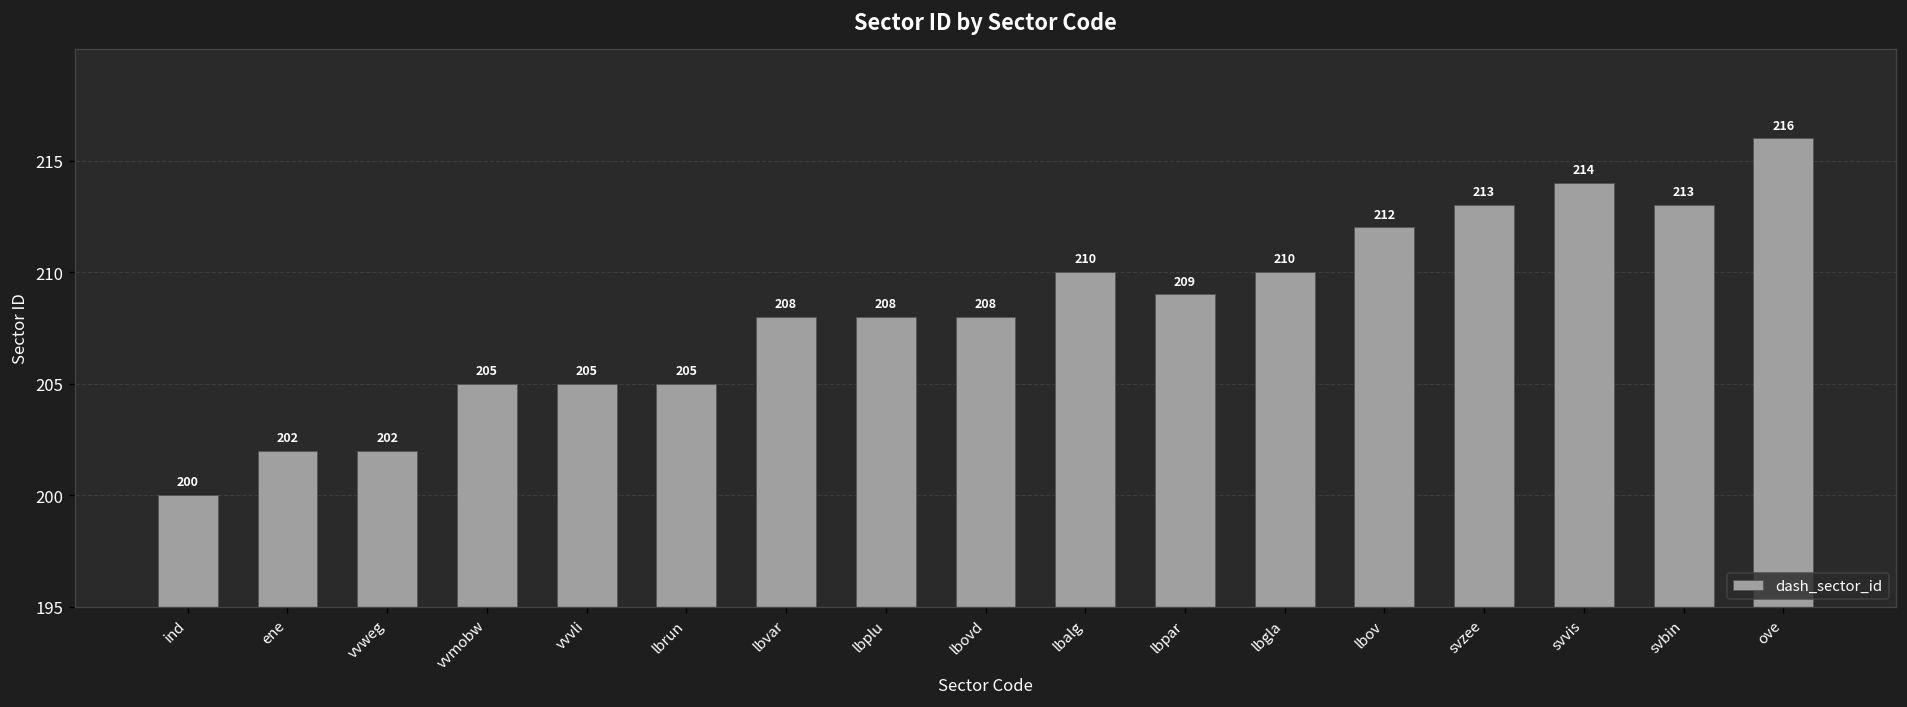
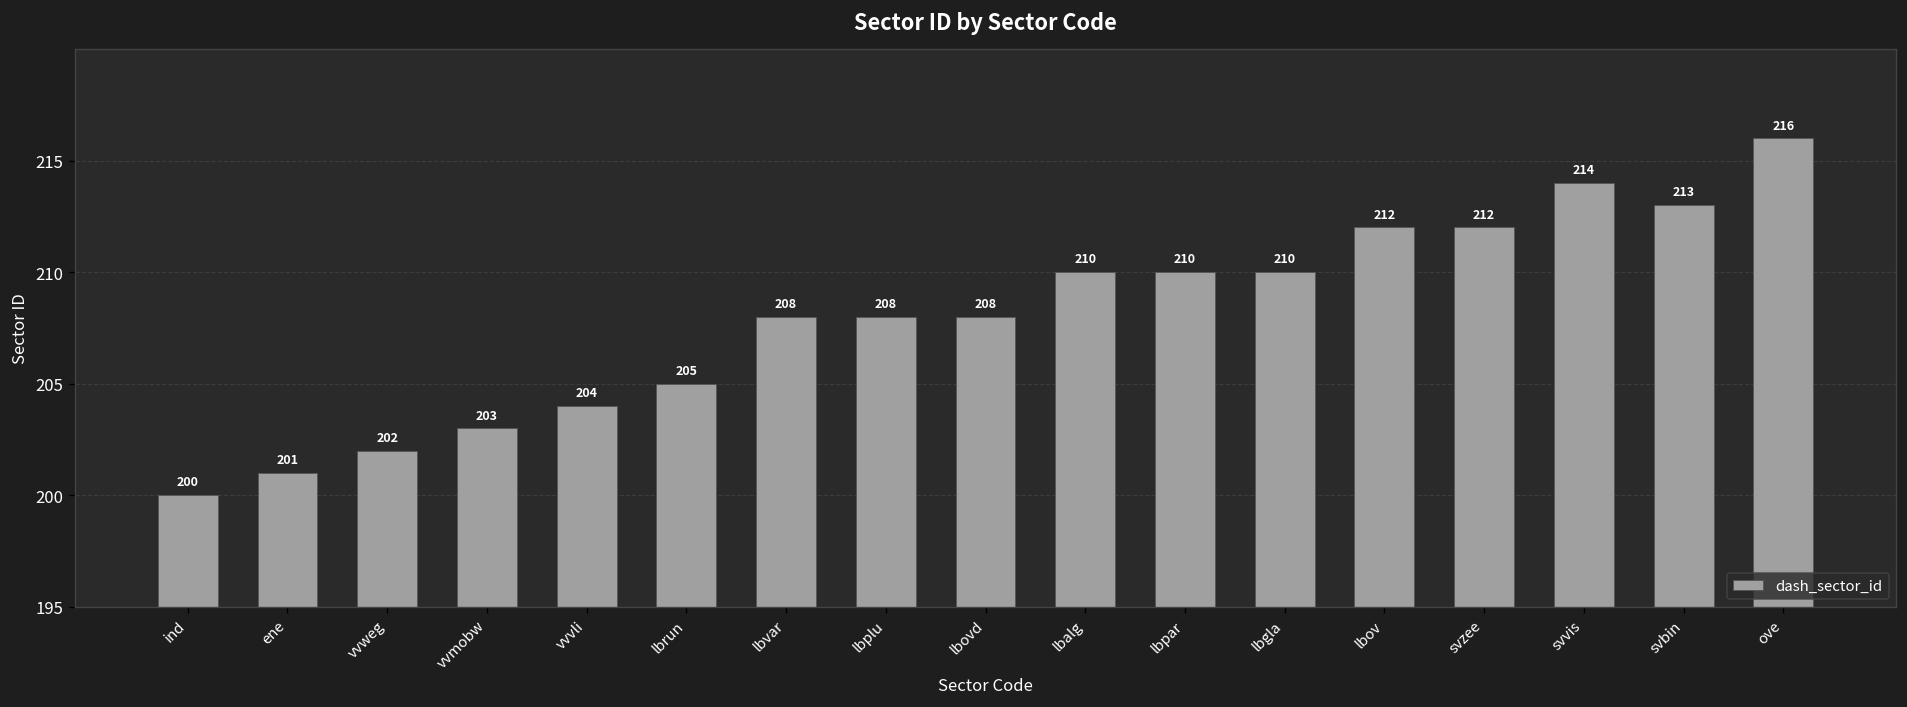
ene: 202 -> 201
vvmobw: 205 -> 203
vvvli: 205 -> 204
lbpar: 209 -> 210
svzee: 213 -> 212
